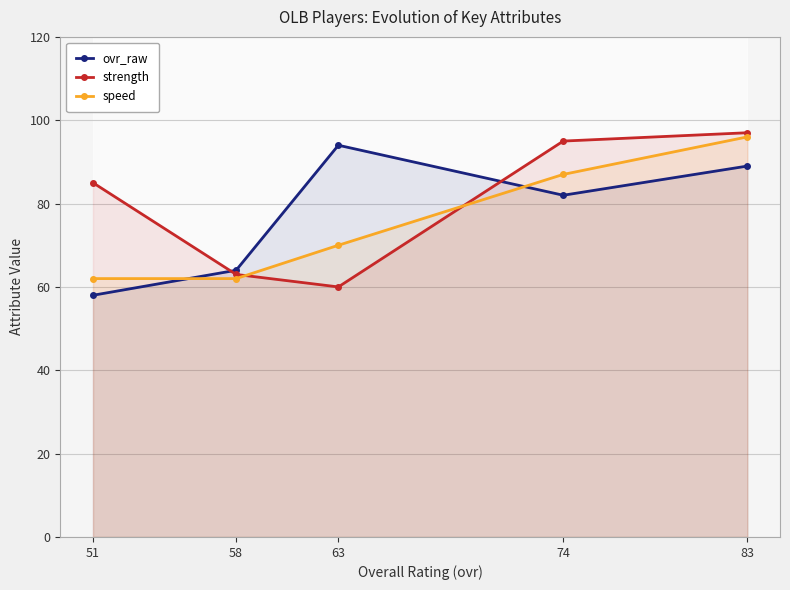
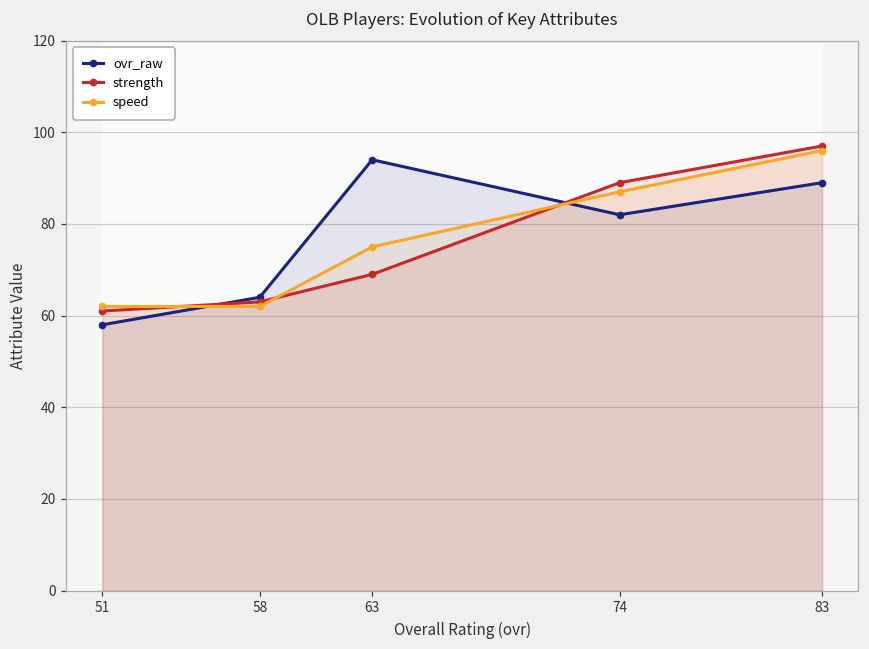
strength, 51: 85 -> 61
strength, 63: 60 -> 69
speed, 63: 70 -> 75
strength, 74: 95 -> 89
